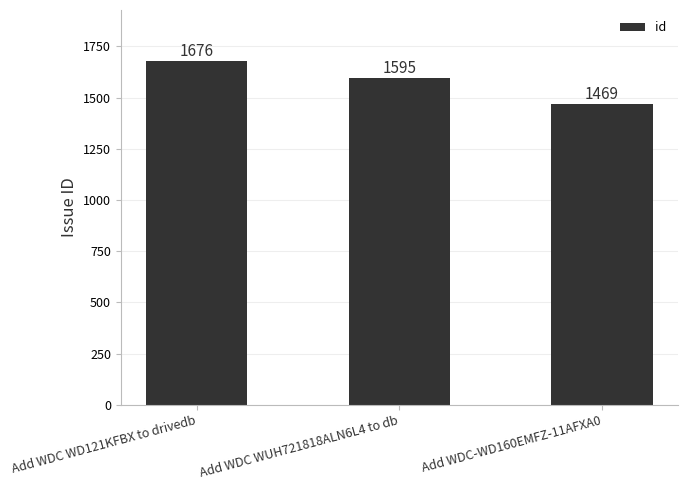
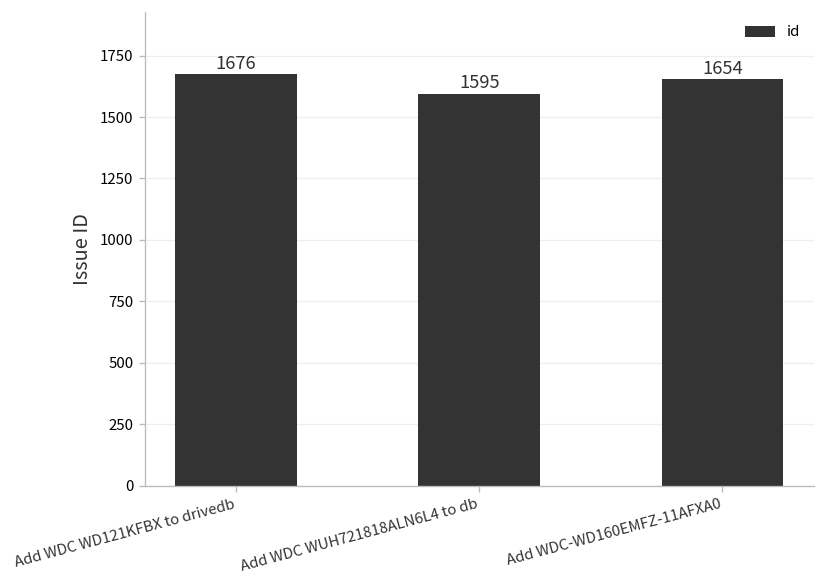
Add WDC-WD160EMFZ-11AFXA0: 1469 -> 1654
